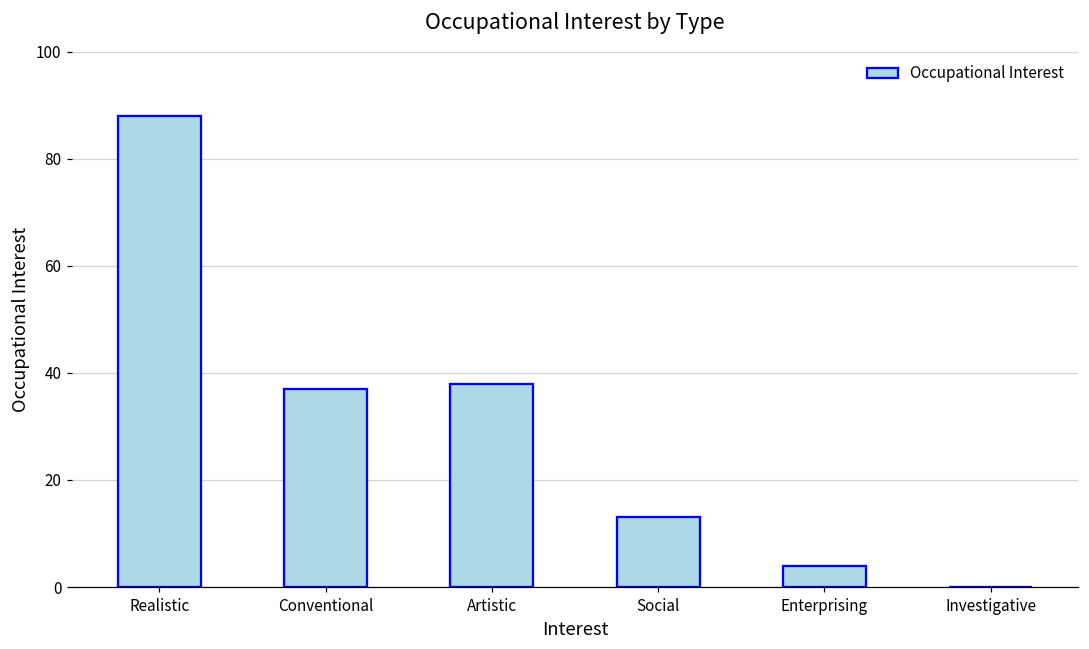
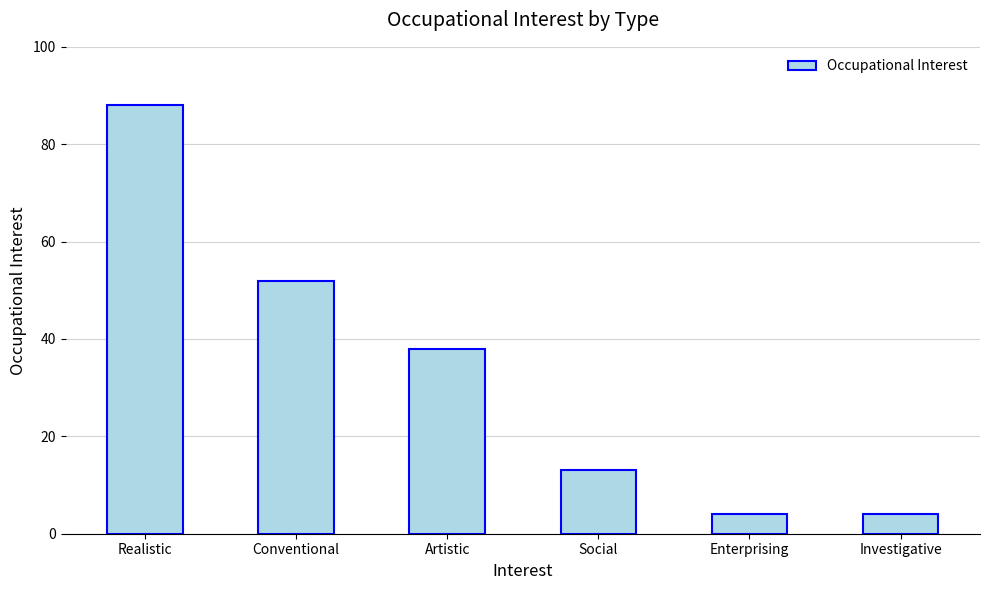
Conventional: 37 -> 52
Investigative: 0 -> 4
